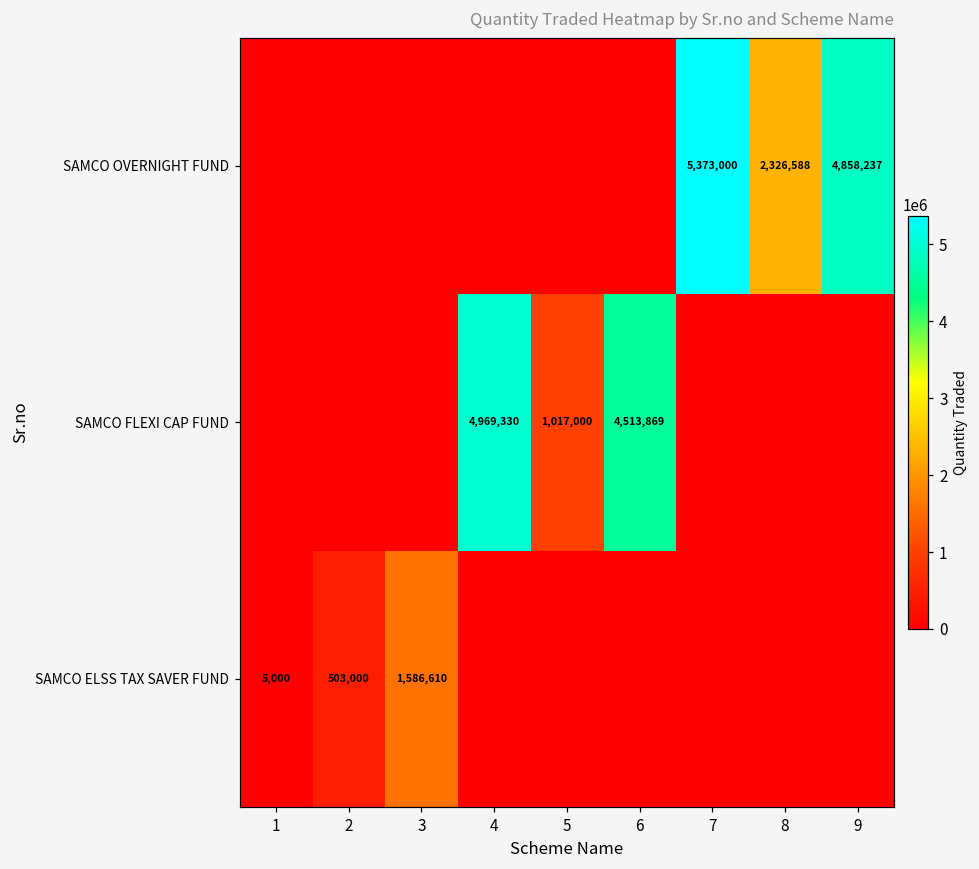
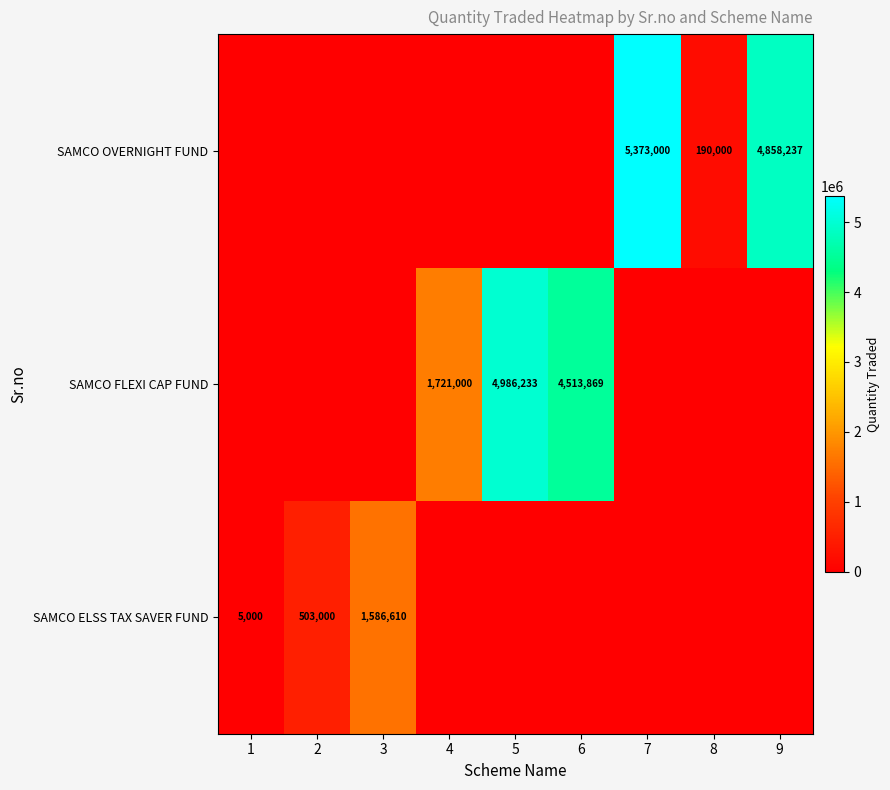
SAMCO OVERNIGHT FUND, 8: 2,326,588 -> 190,000
SAMCO FLEXI CAP FUND, 4: 4,969,330 -> 1,721,000
SAMCO FLEXI CAP FUND, 5: 1,017,000 -> 4,986,233
